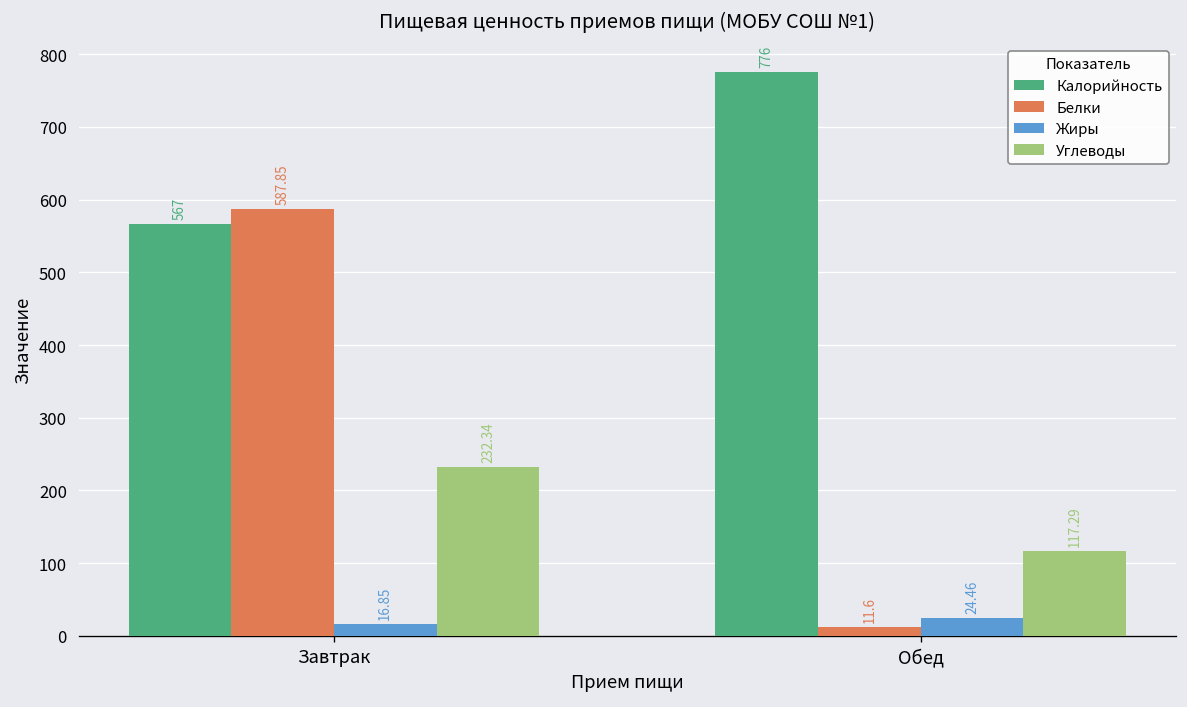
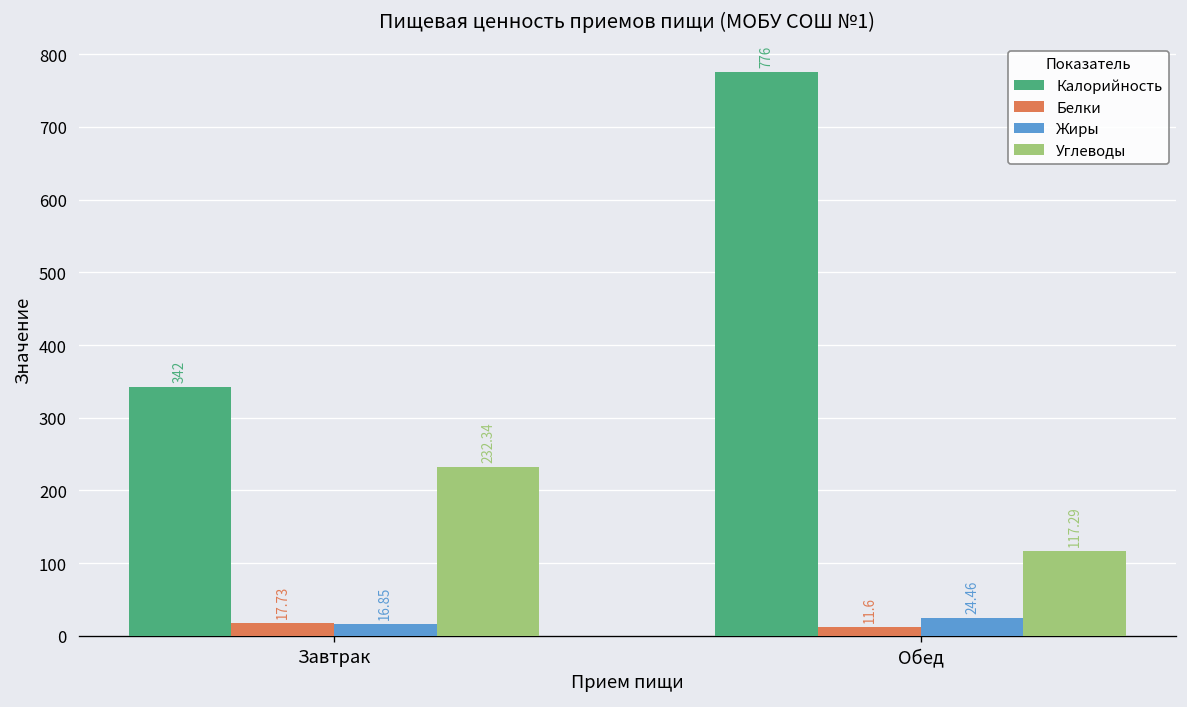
Калорийность, Завтрак: 567 -> 342
Белки, Завтрак: 587.85 -> 17.73
